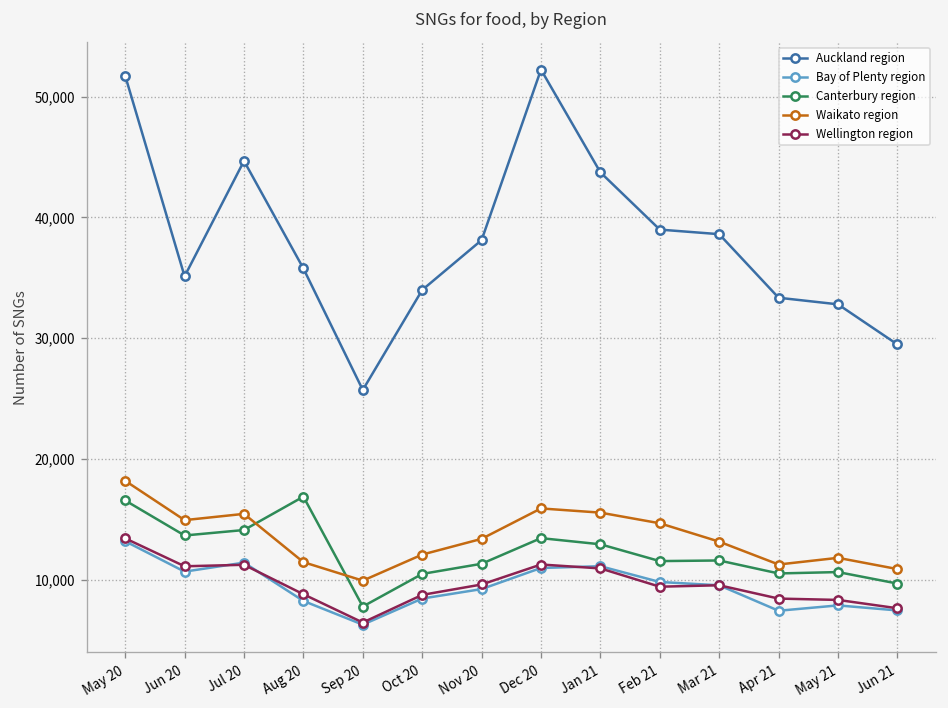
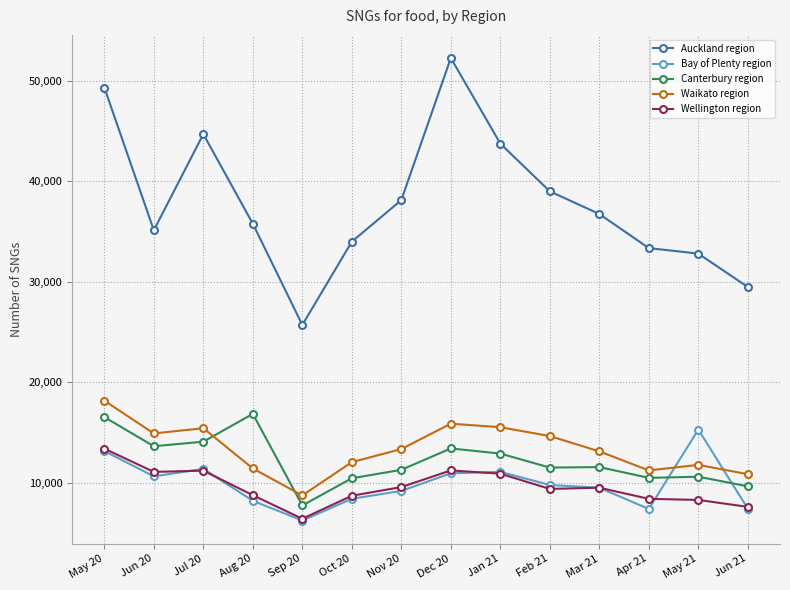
Auckland region, May 20: 51,700 -> 49,300
Waikato region, Sep 20: 9,900 -> 8,800
Auckland region, Mar 21: 38,600 -> 36,700
Bay of Plenty region, May 21: 7,900 -> 15,300
